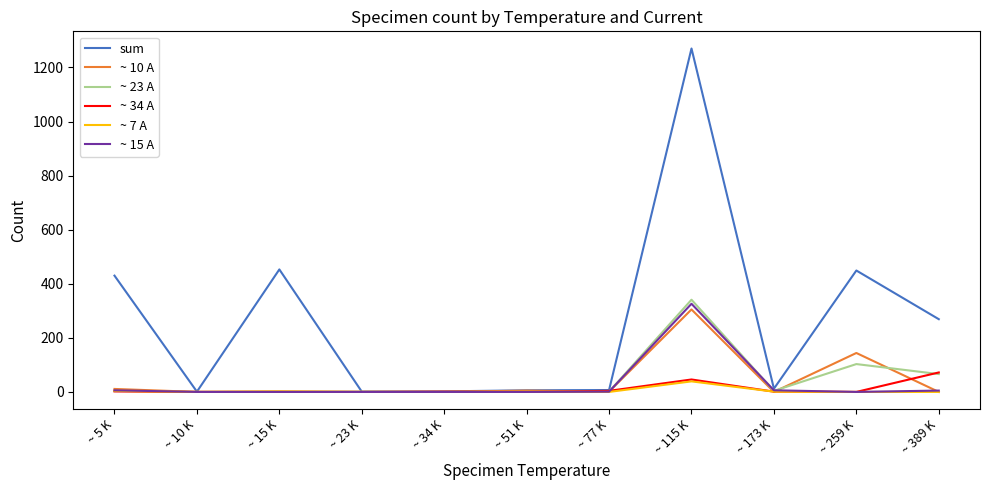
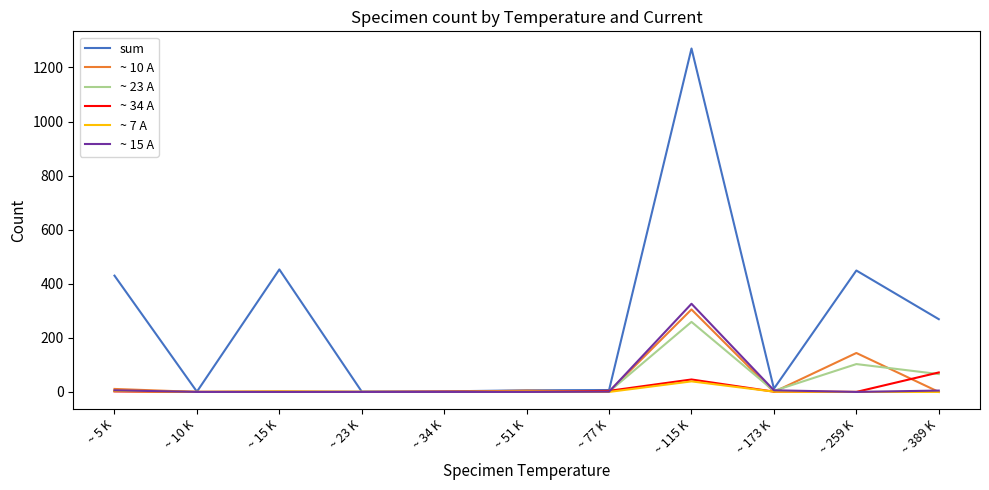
~ 23 A, ~ 115 K: 340 -> 260
